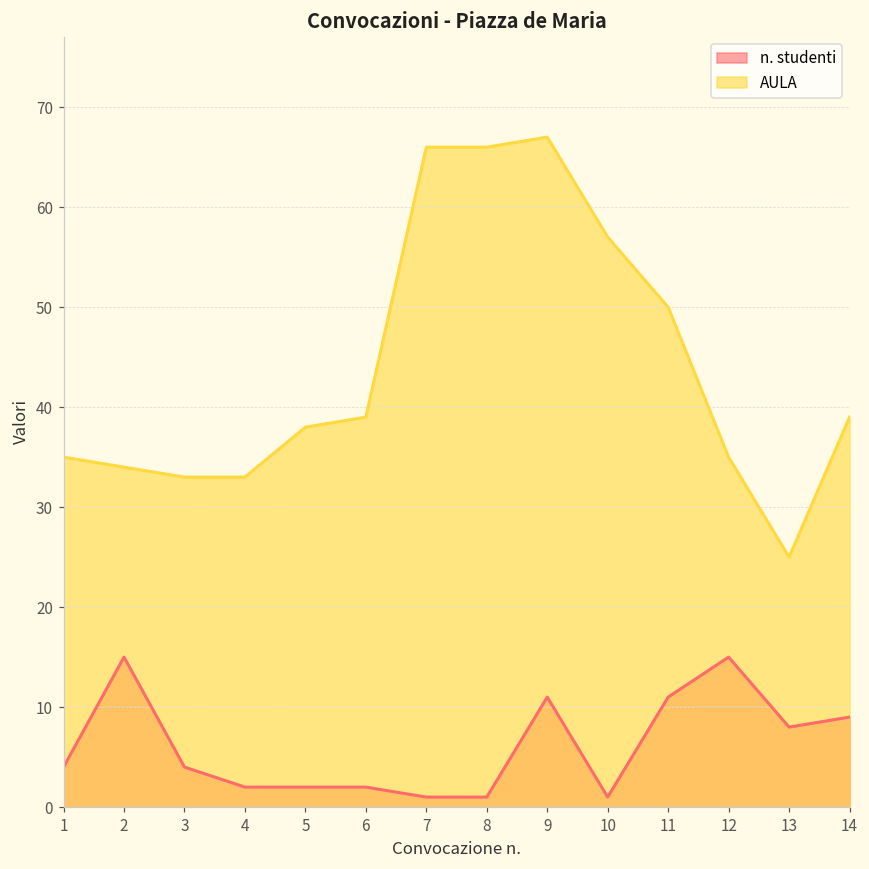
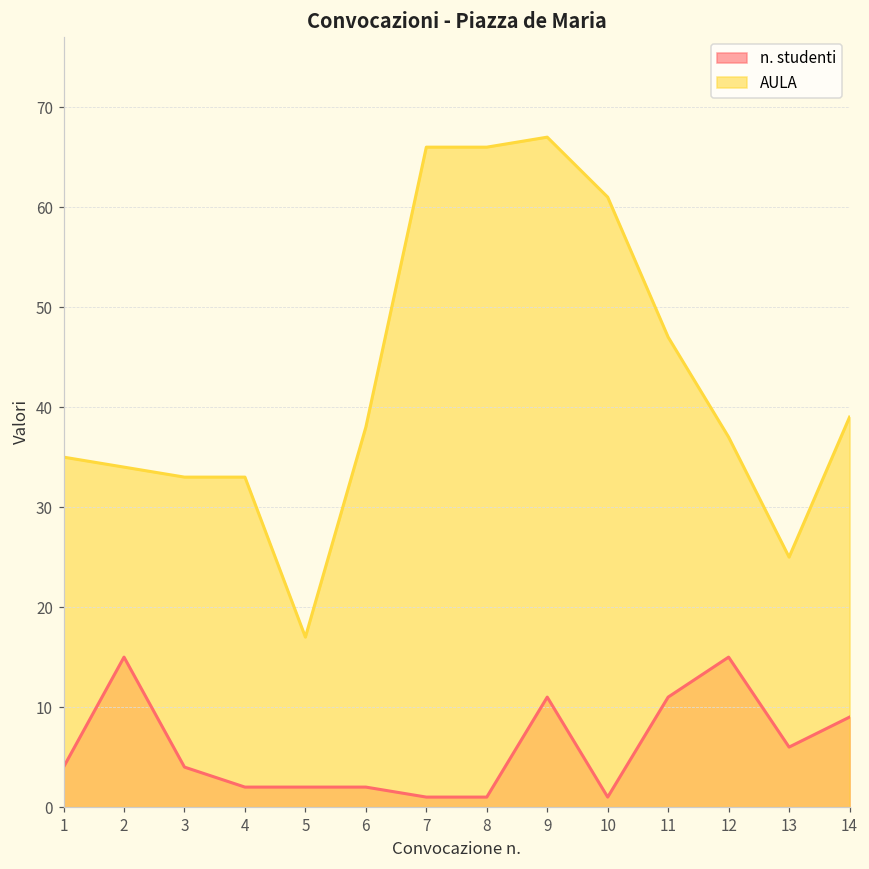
AULA, 5: 38 -> 17
AULA, 6: 39 -> 38
AULA, 10: 57 -> 61
AULA, 11: 50 -> 47
AULA, 12: 35 -> 37
n. studenti, 13: 8 -> 6
